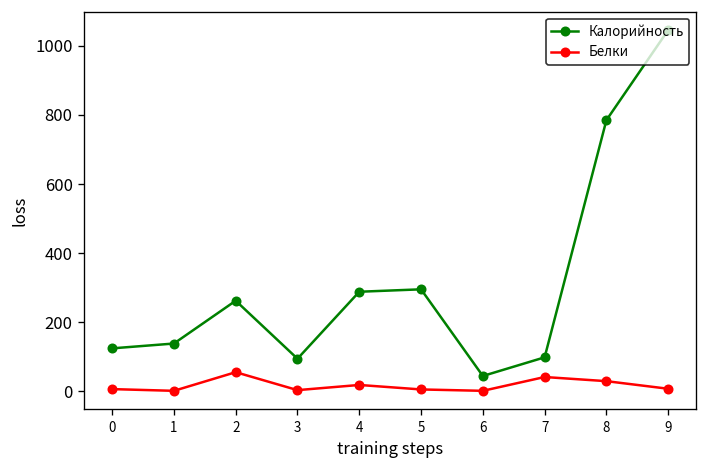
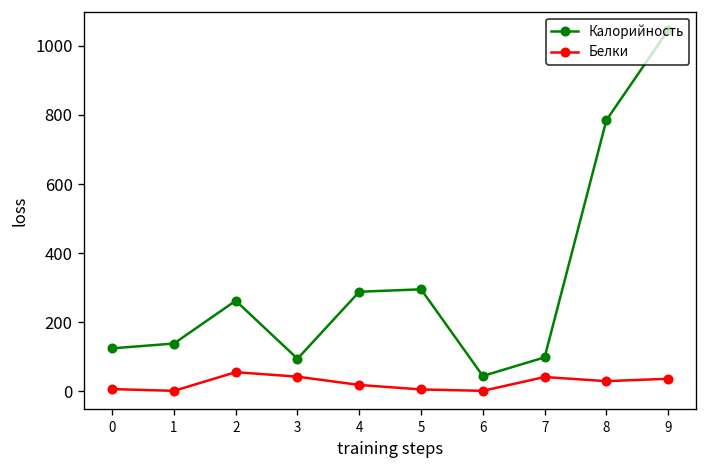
Белки, 3: 0 -> 40
Белки, 9: 10 -> 40
